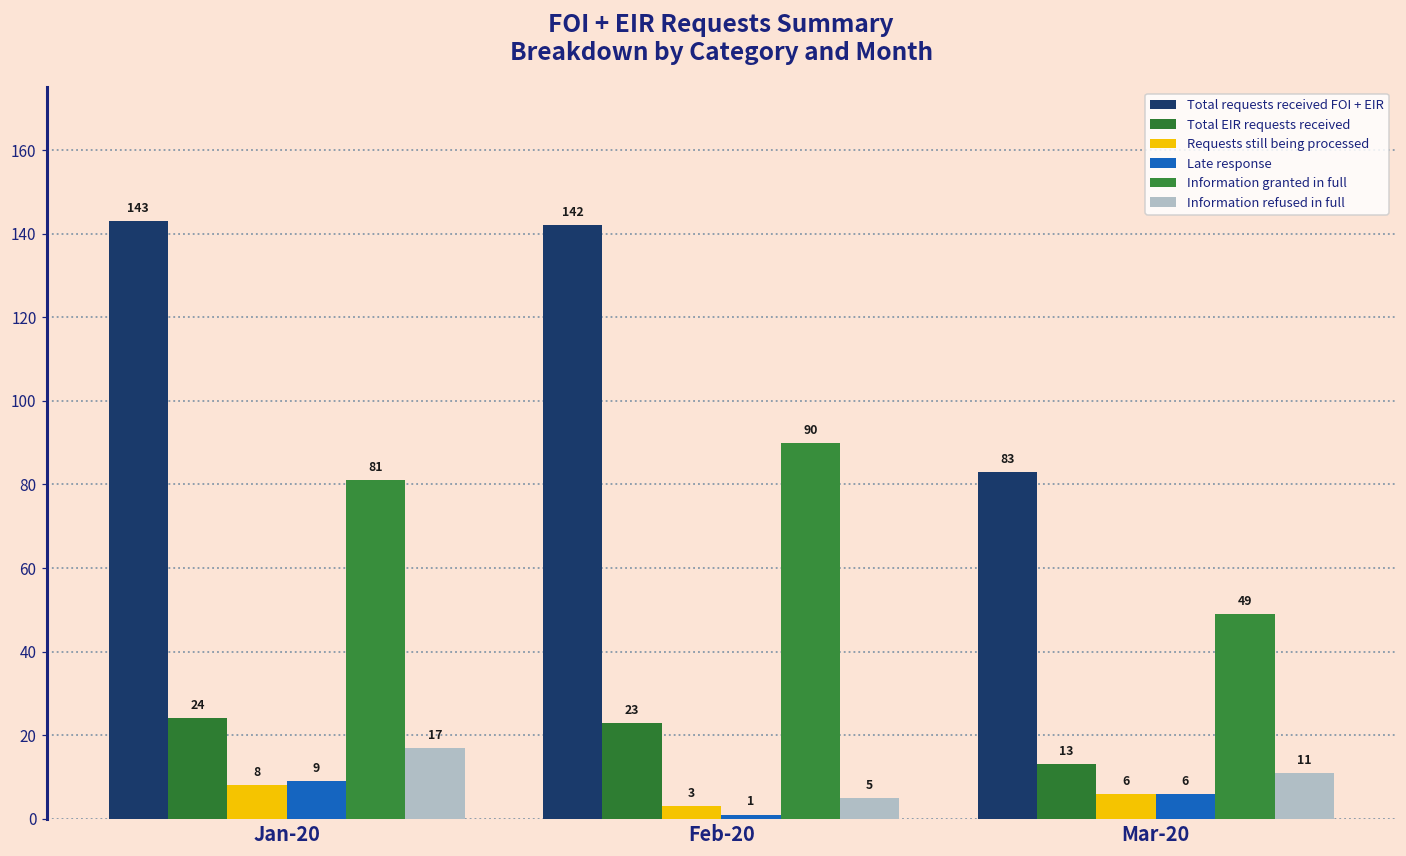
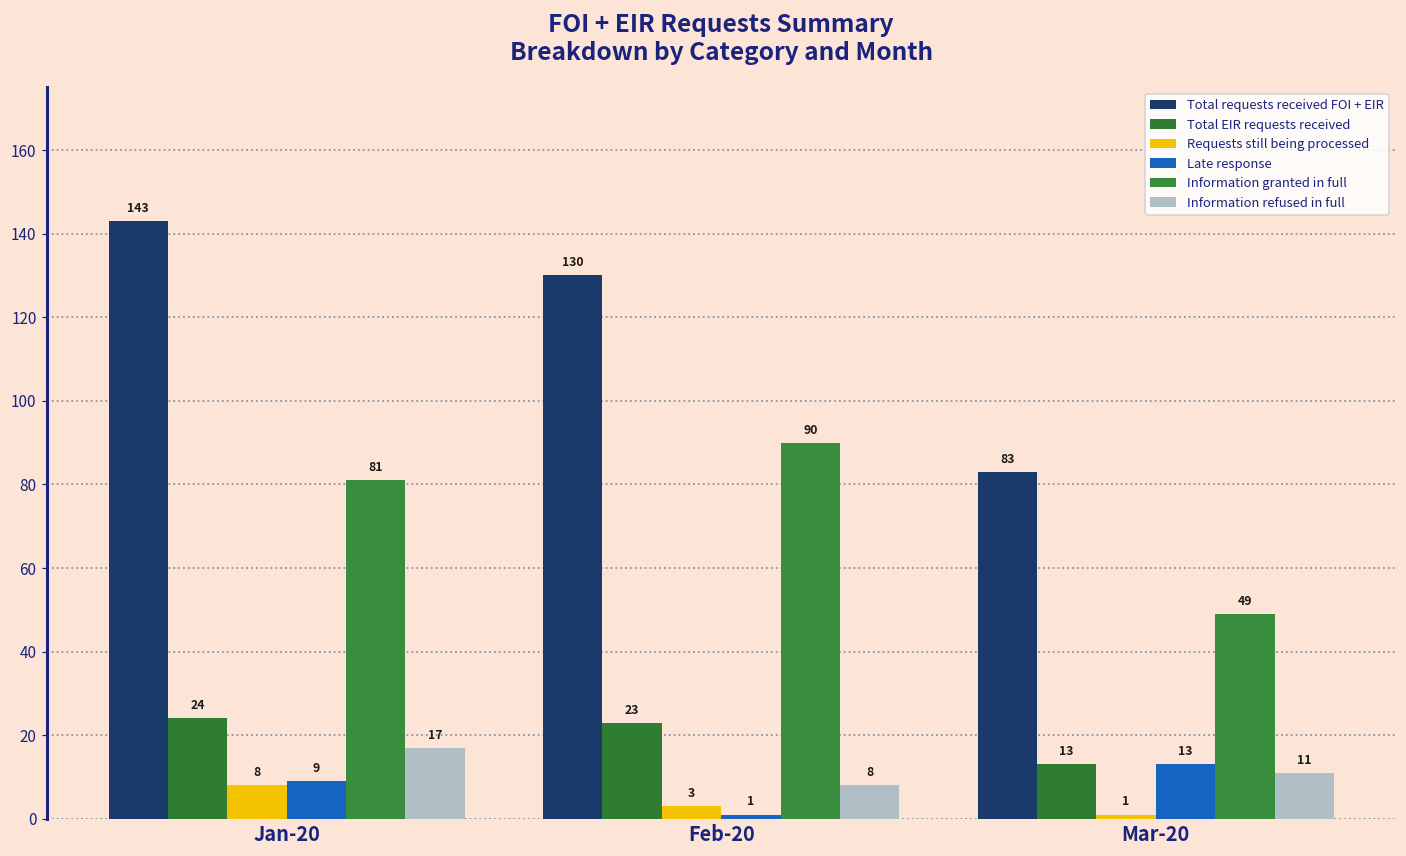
Total requests received FOI + EIR, Feb-20: 142 -> 130
Information refused in full, Feb-20: 5 -> 8
Requests still being processed, Mar-20: 6 -> 1
Late response, Mar-20: 6 -> 13
